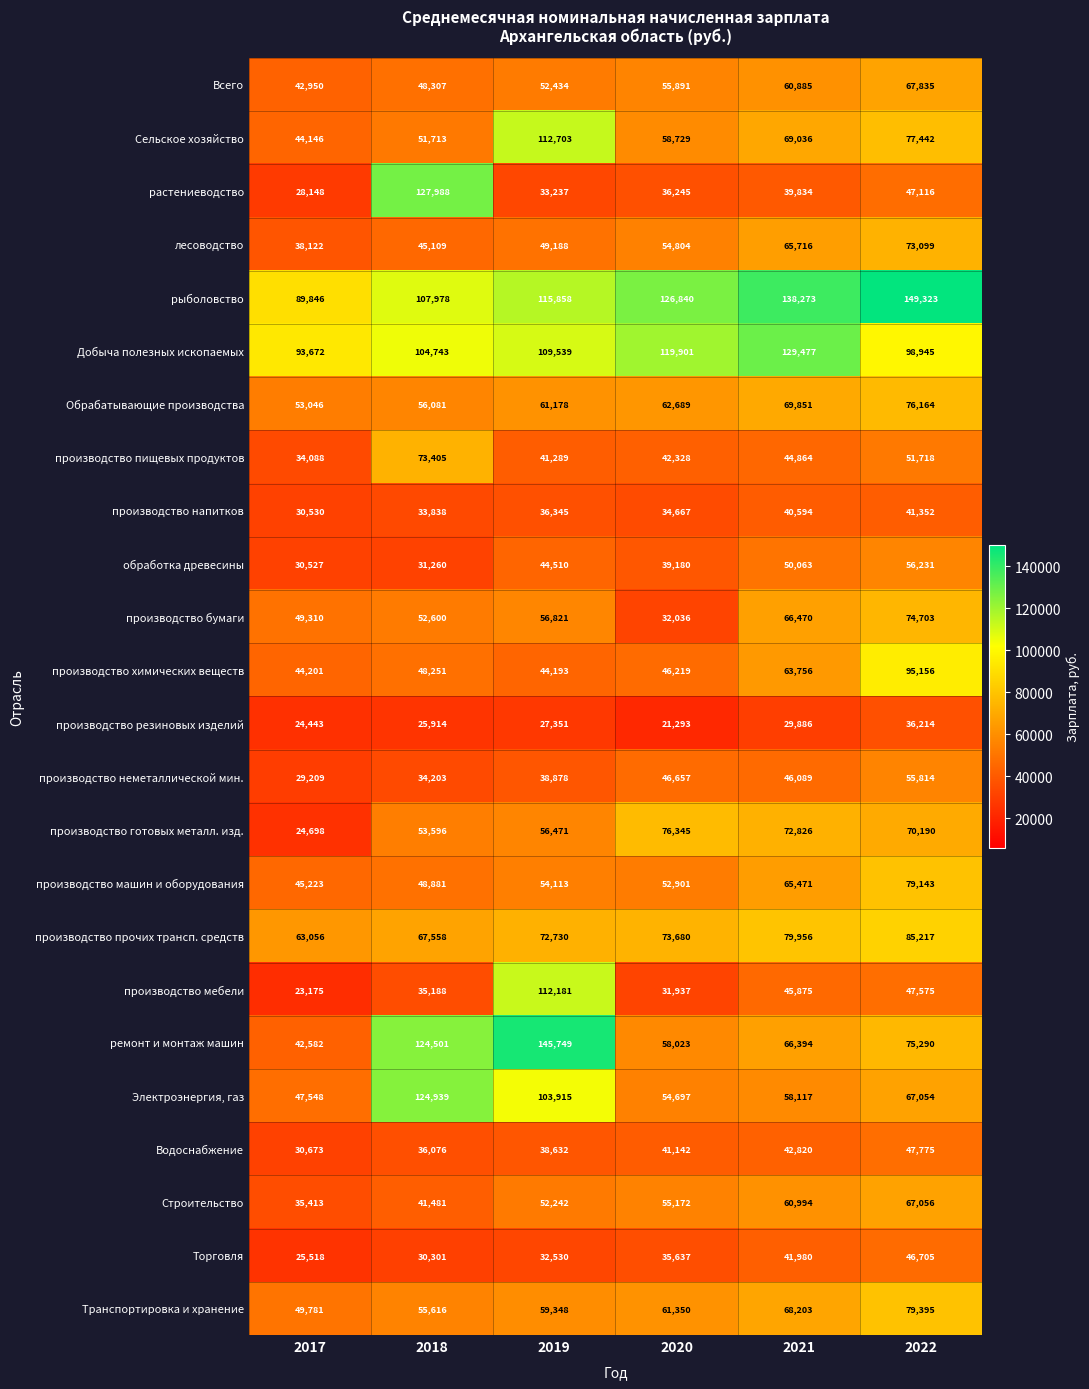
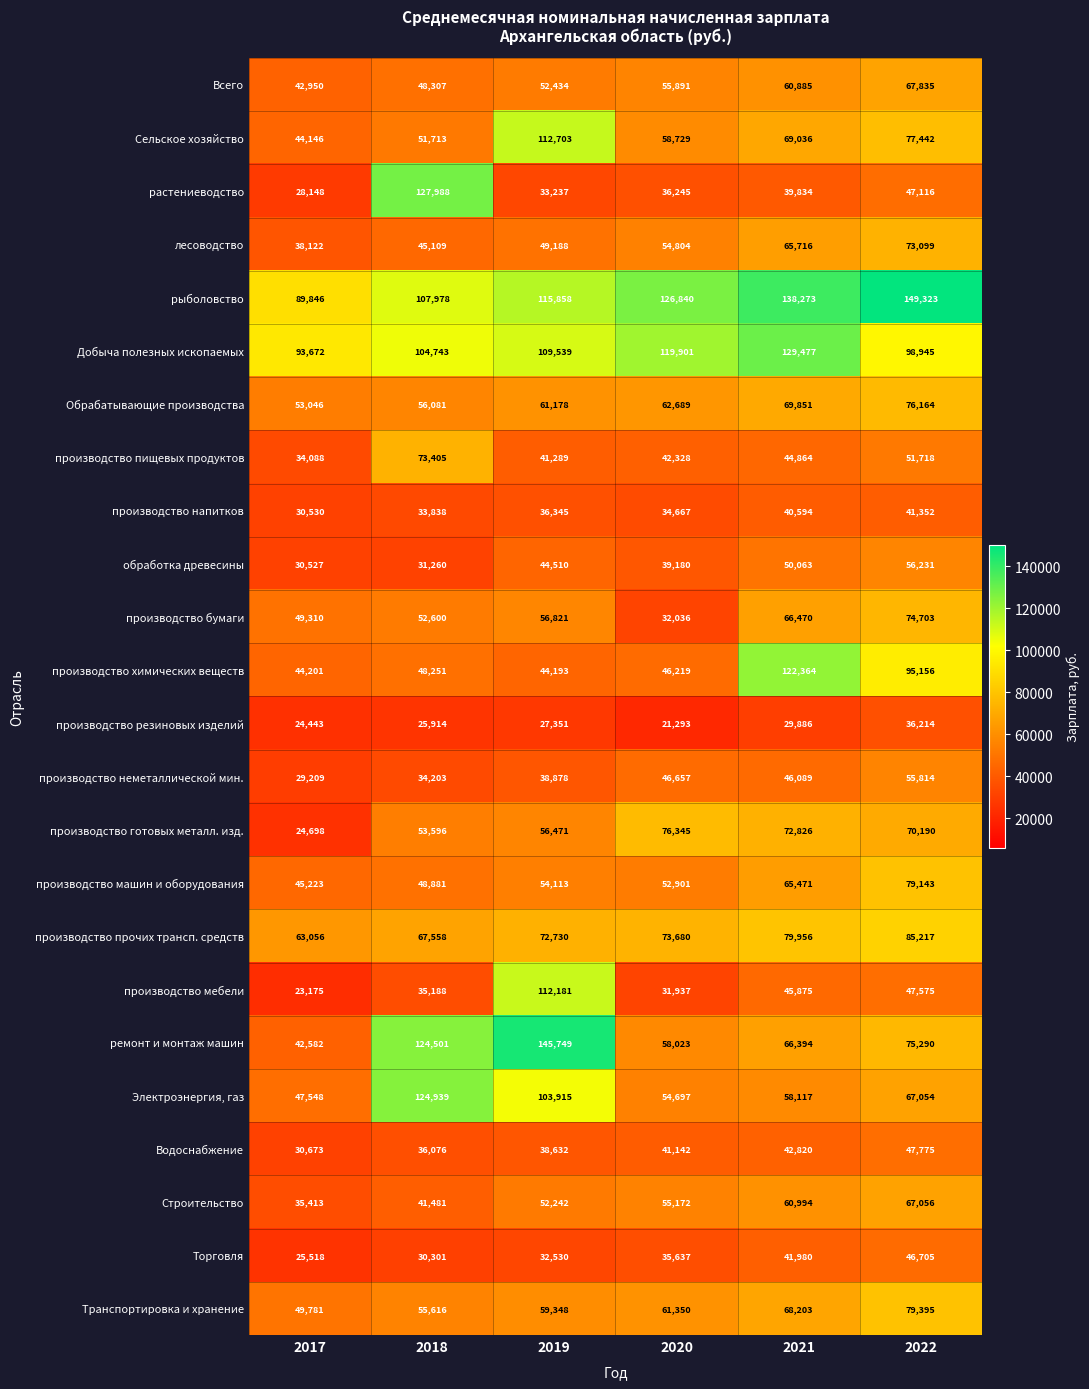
производство химических веществ, 2021: 63,756 -> 122,364
